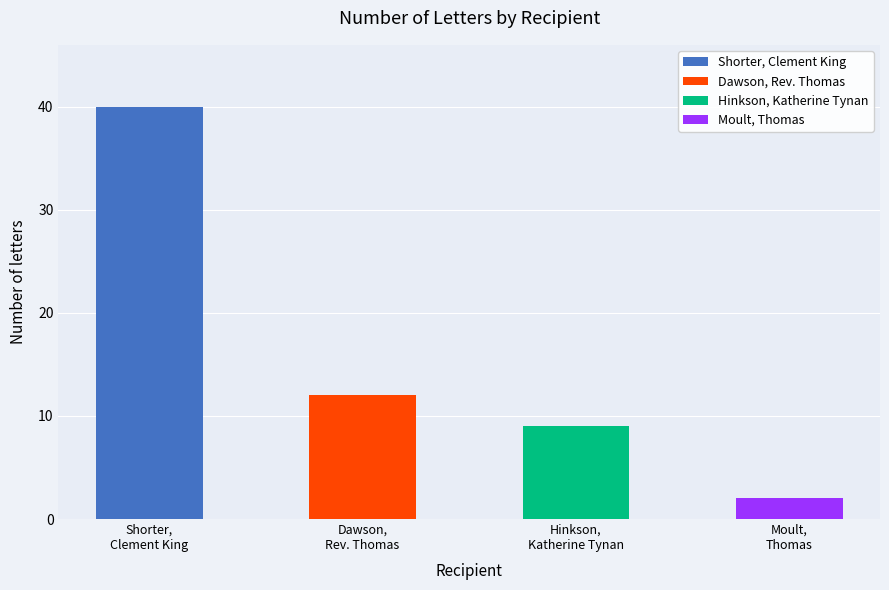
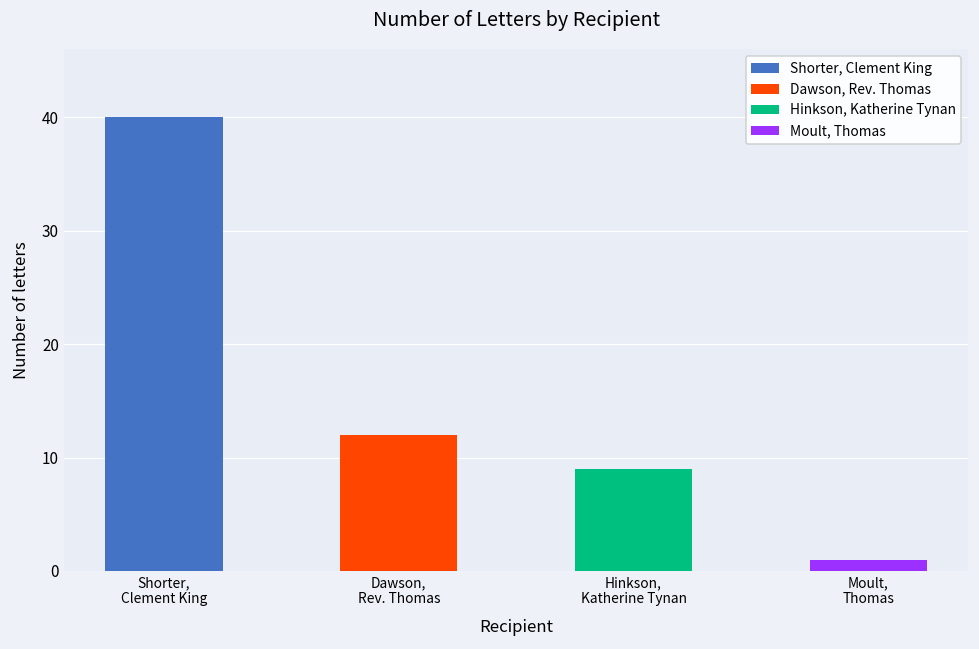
Moult, Thomas: 2 -> 1
